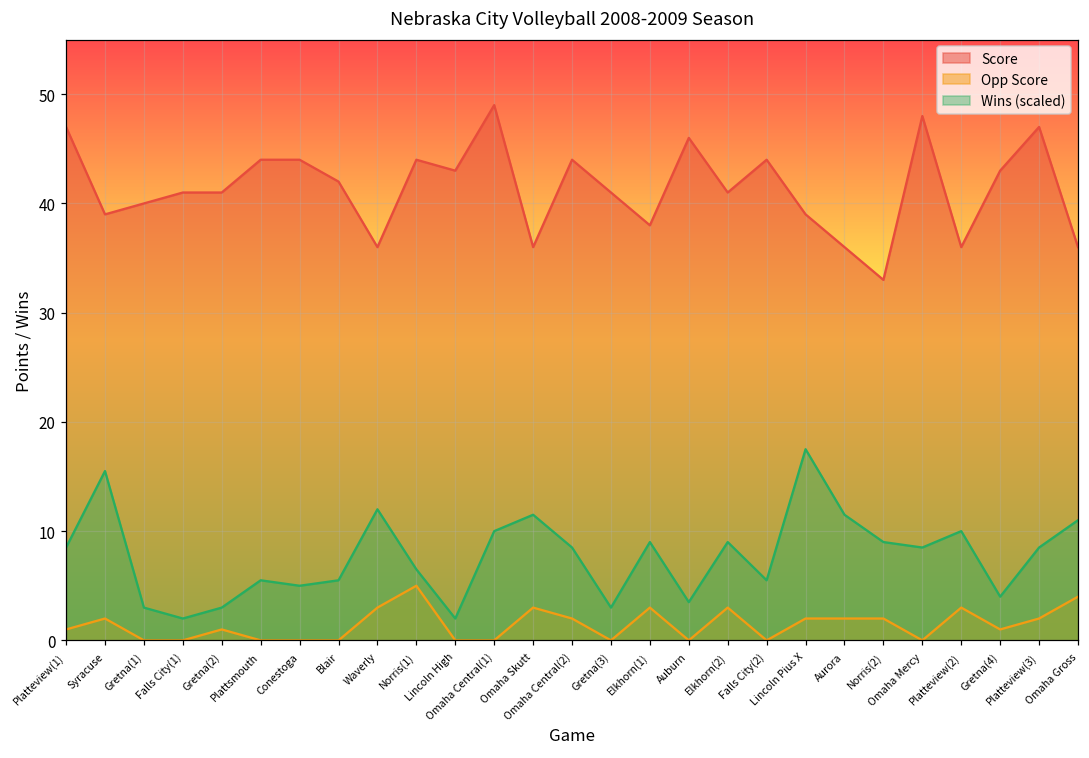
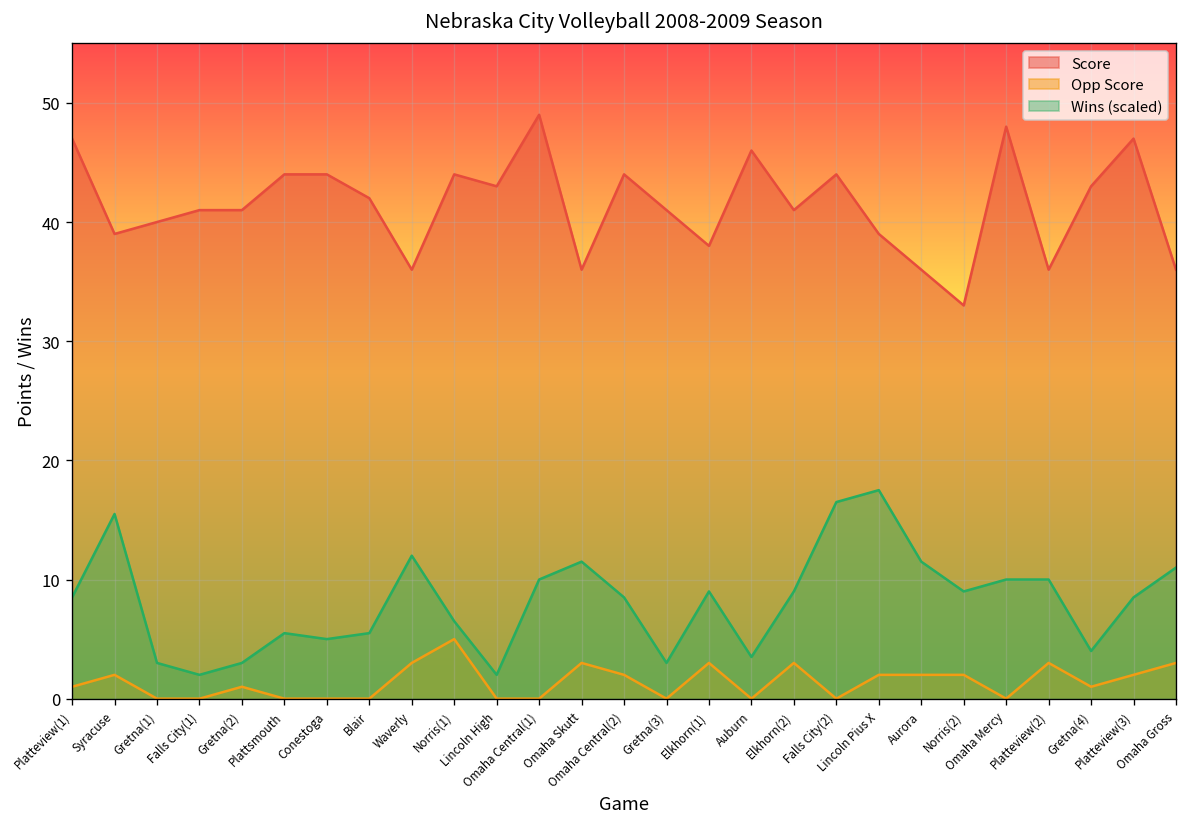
Wins (scaled), Falls City(2): 6 -> 17
Wins (scaled), Omaha Mercy: 9 -> 10
Opp Score, Omaha Gross: 4 -> 3
